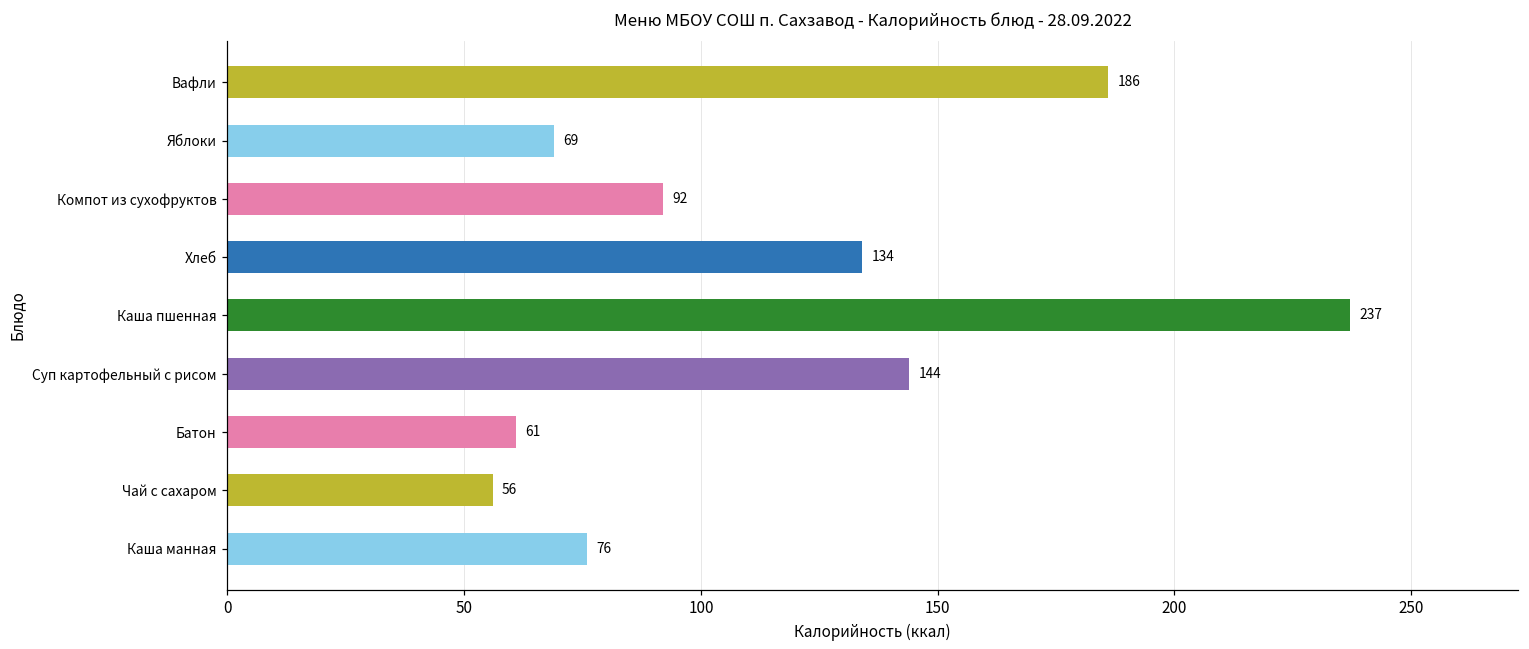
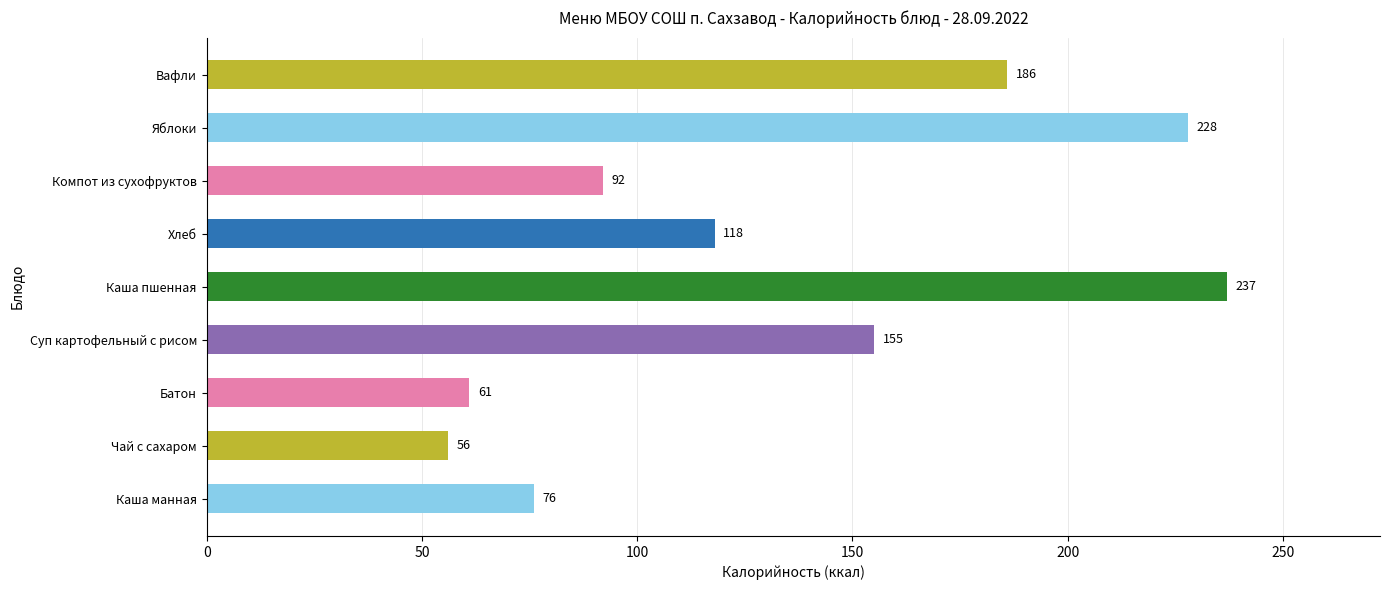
Яблоки: 69 -> 228
Хлеб: 134 -> 118
Суп картофельный с рисом: 144 -> 155
